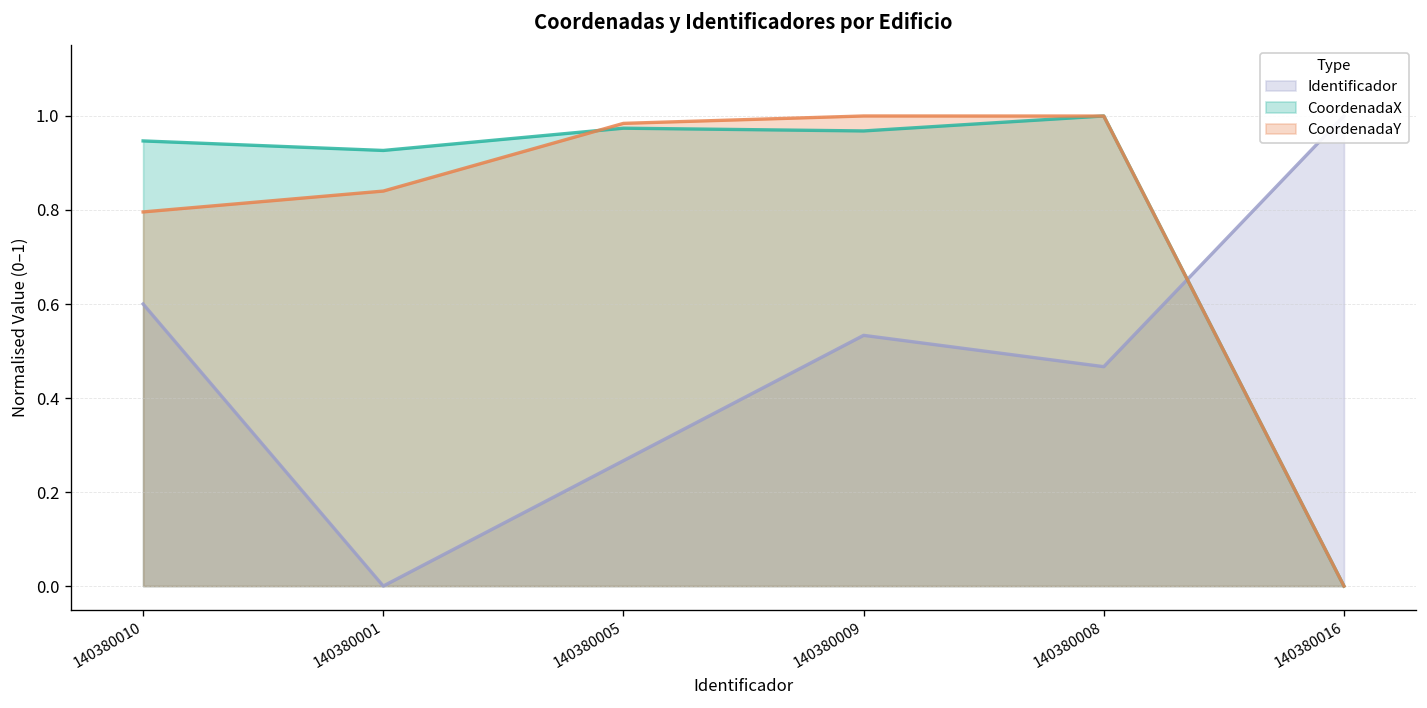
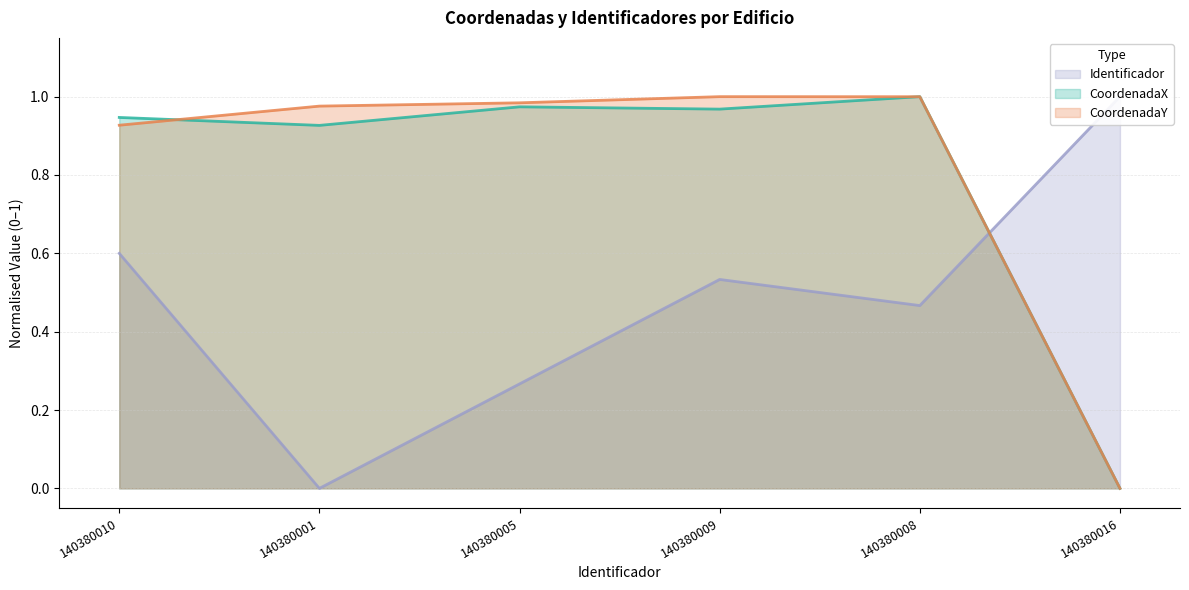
CoordenadaY, 140380010: 0.80 -> 0.93
CoordenadaY, 140380001: 0.84 -> 0.98
